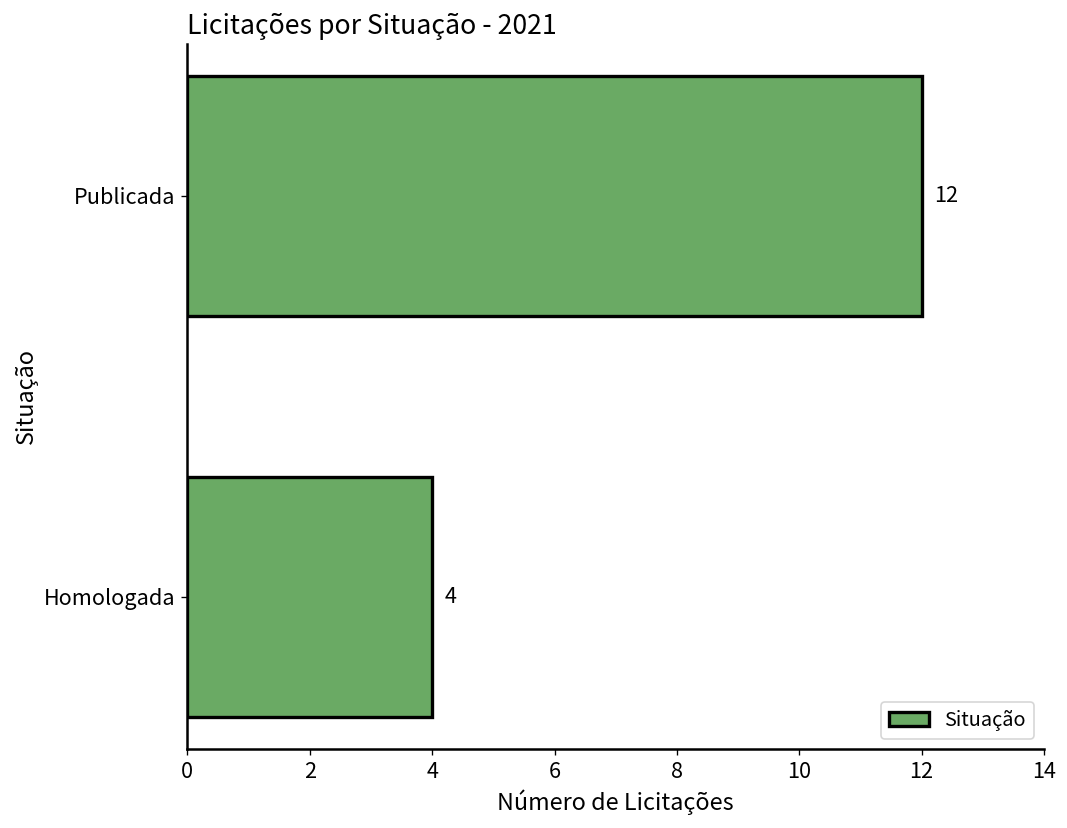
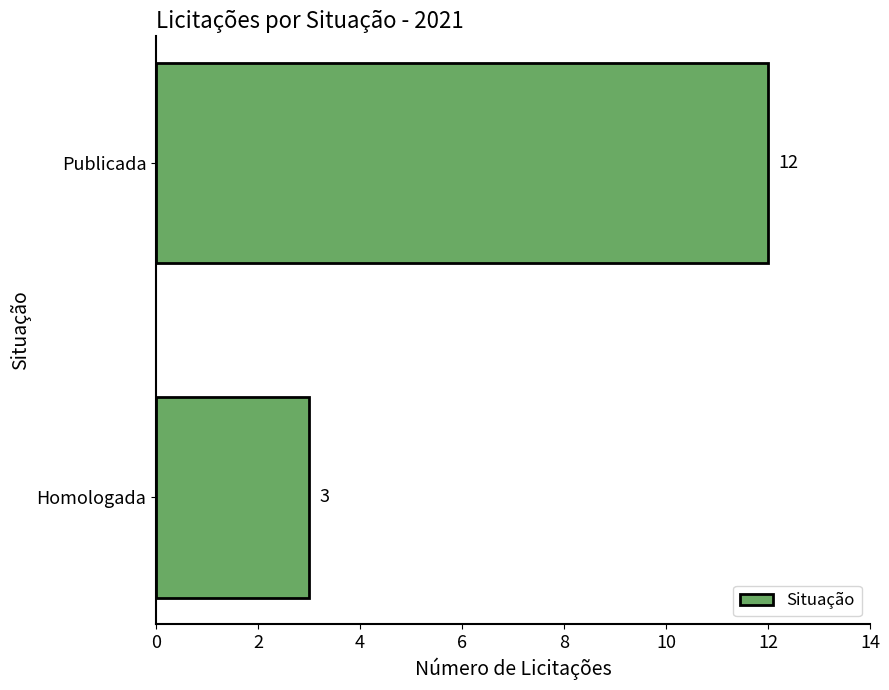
Homologada: 4 -> 3
